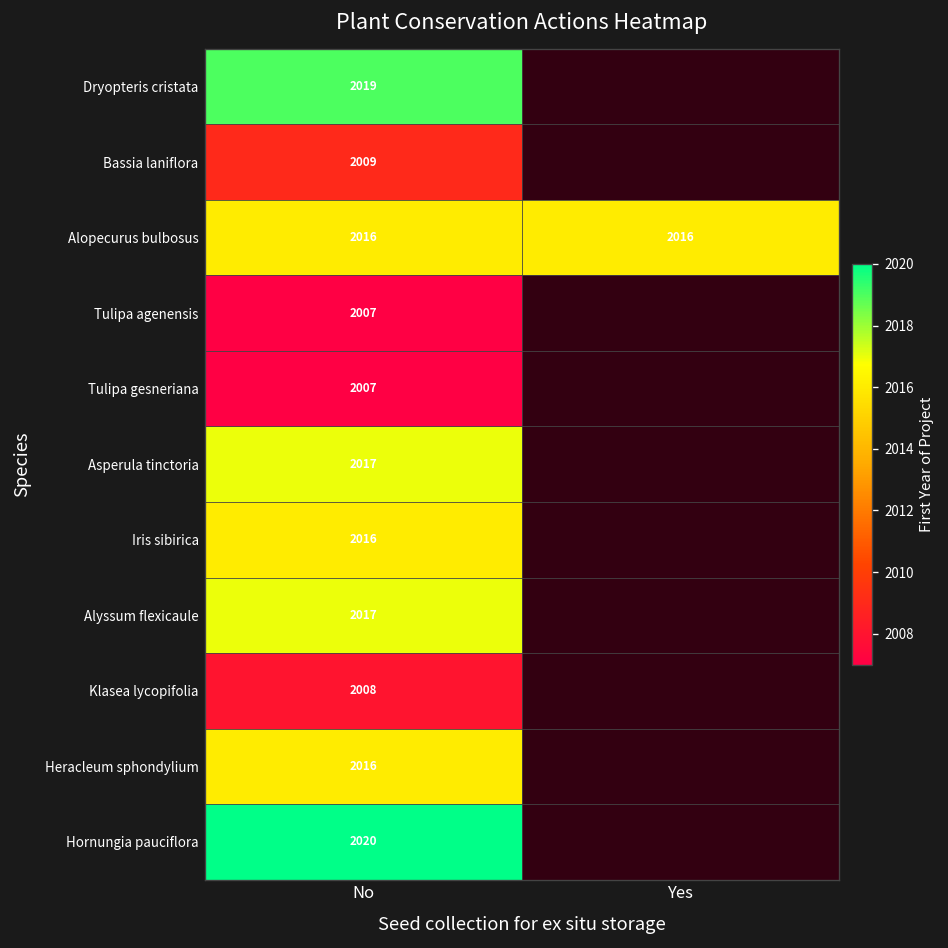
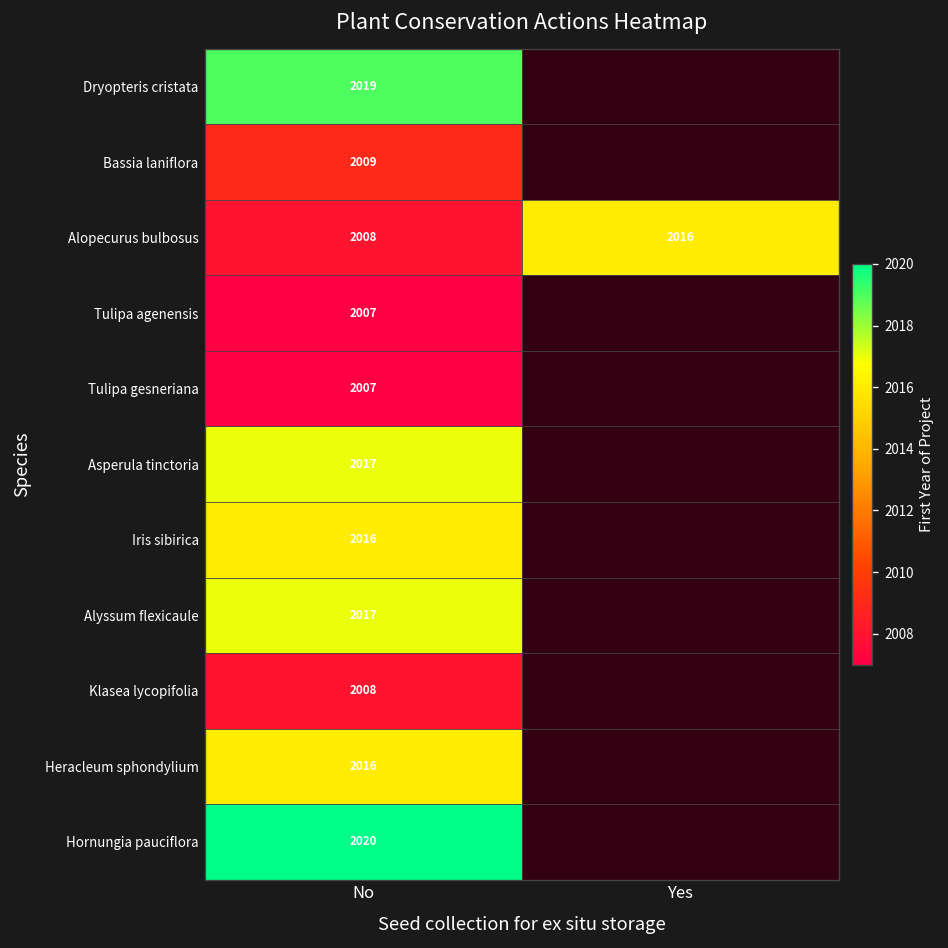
Alopecurus bulbosus, No: 2016 -> 2008
